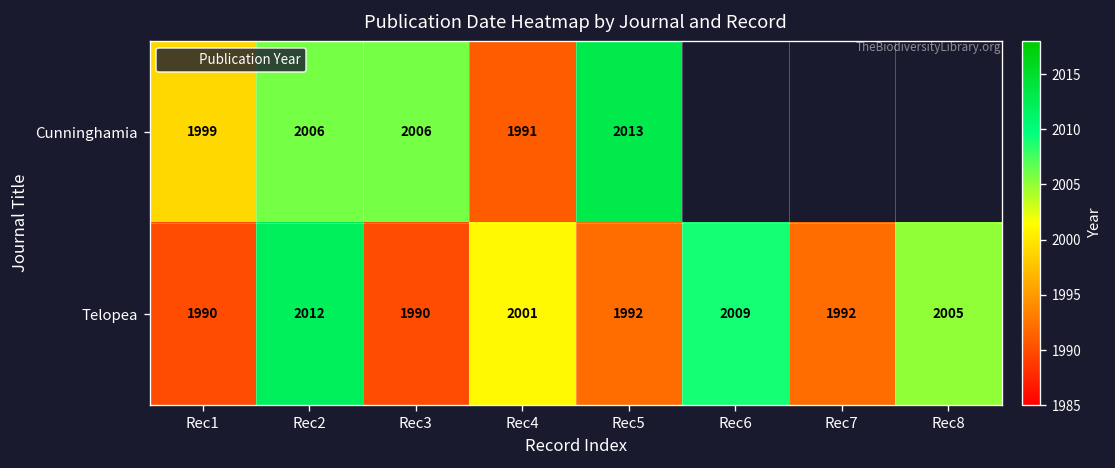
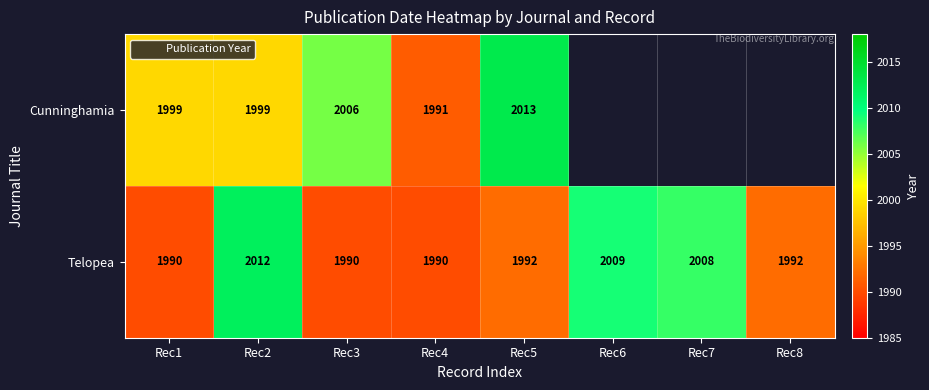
Cunninghamia, Rec2: 2006 -> 1999
Telopea, Rec4: 2001 -> 1990
Telopea, Rec7: 1992 -> 2008
Telopea, Rec8: 2005 -> 1992
